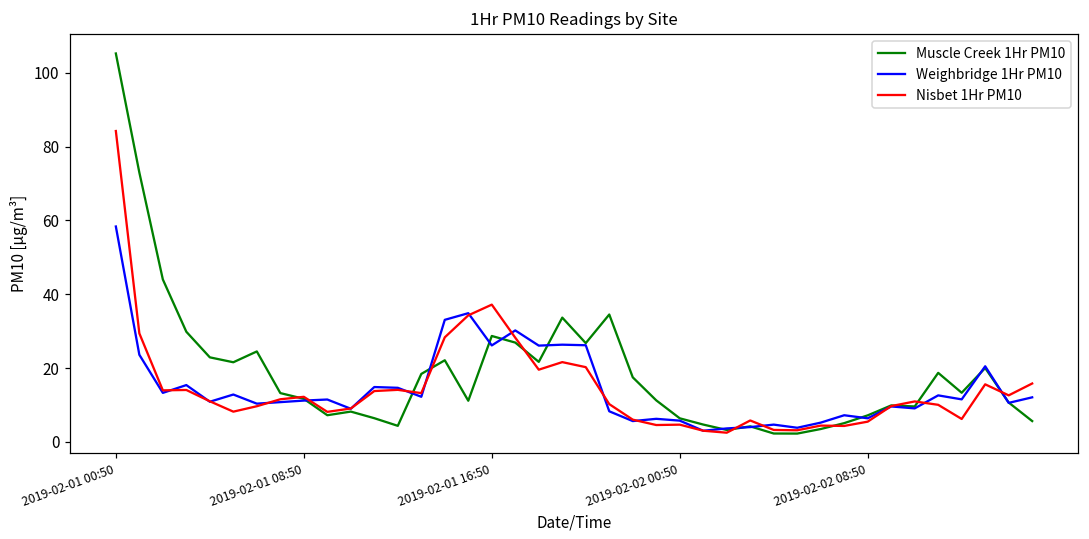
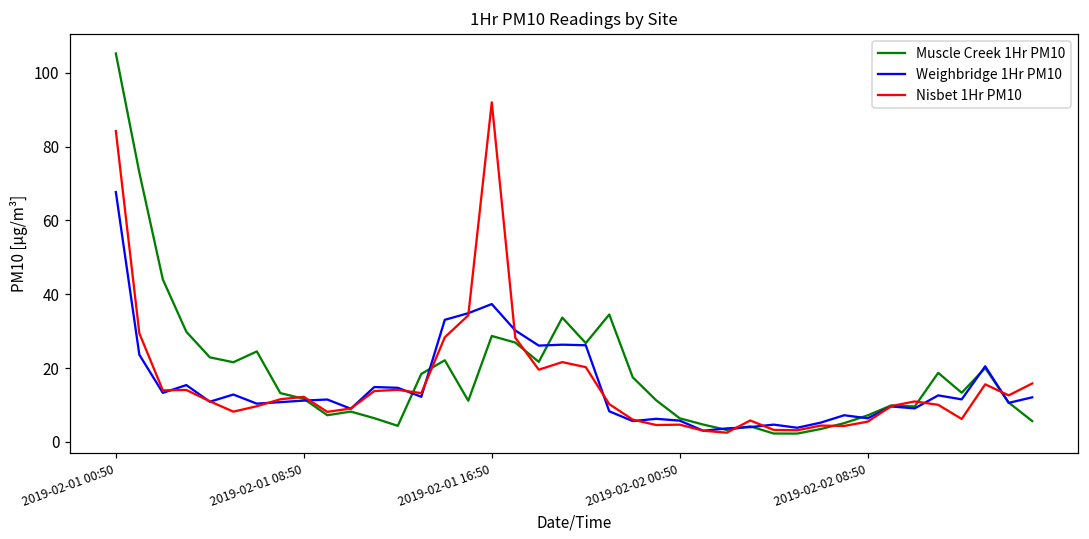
Weighbridge 1Hr PM10, 2019-02-01 00:50: 58 -> 68
Weighbridge 1Hr PM10, 2019-02-01 16:50: 26 -> 37
Nisbet 1Hr PM10, 2019-02-01 16:50: 37 -> 92
